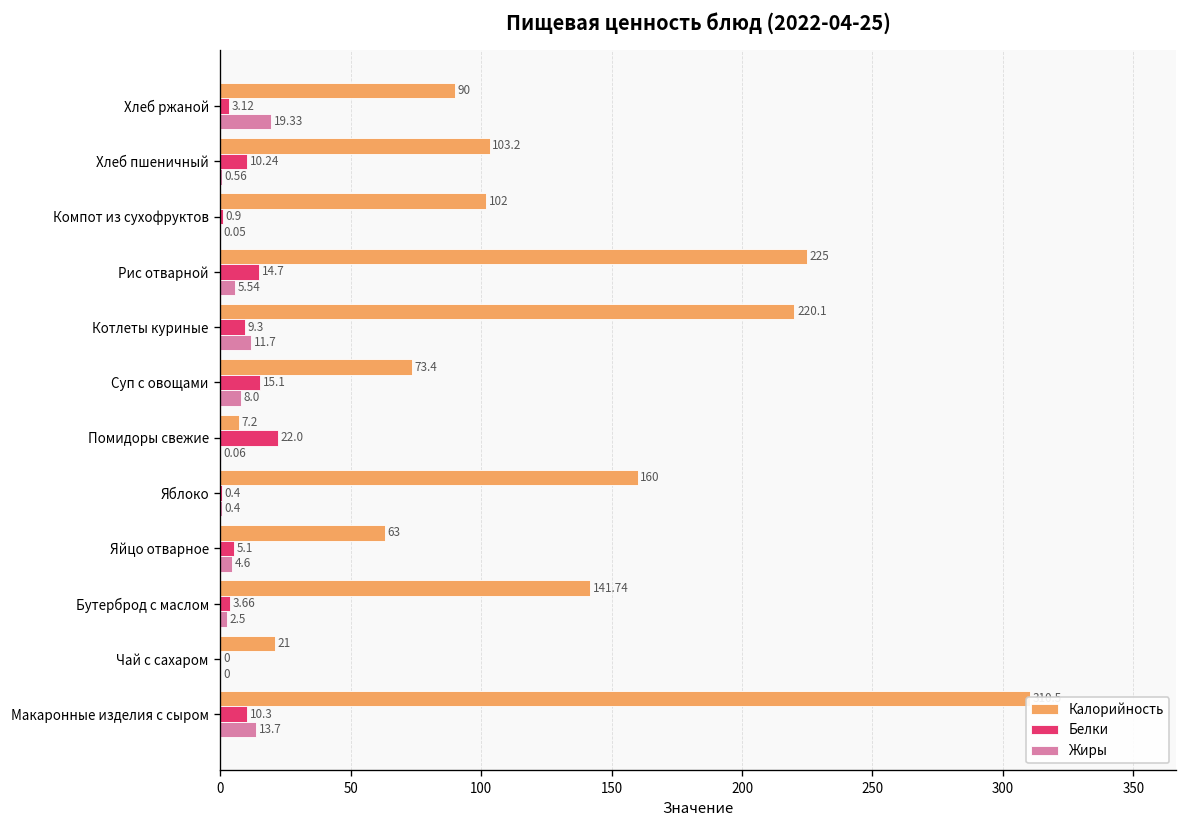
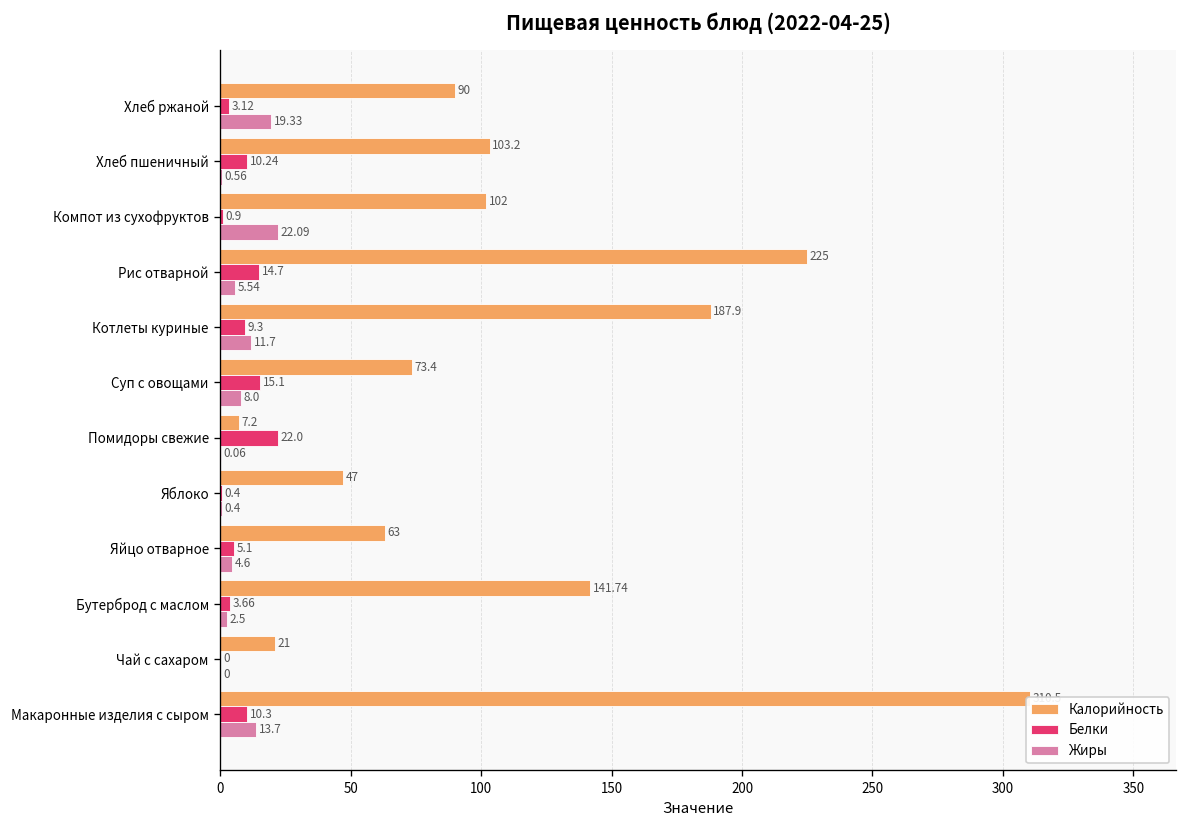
Жиры, Компот из сухофруктов: 0.05 -> 22.09
Калорийность, Котлеты куриные: 220.1 -> 187.9
Калорийность, Яблоко: 160 -> 47
